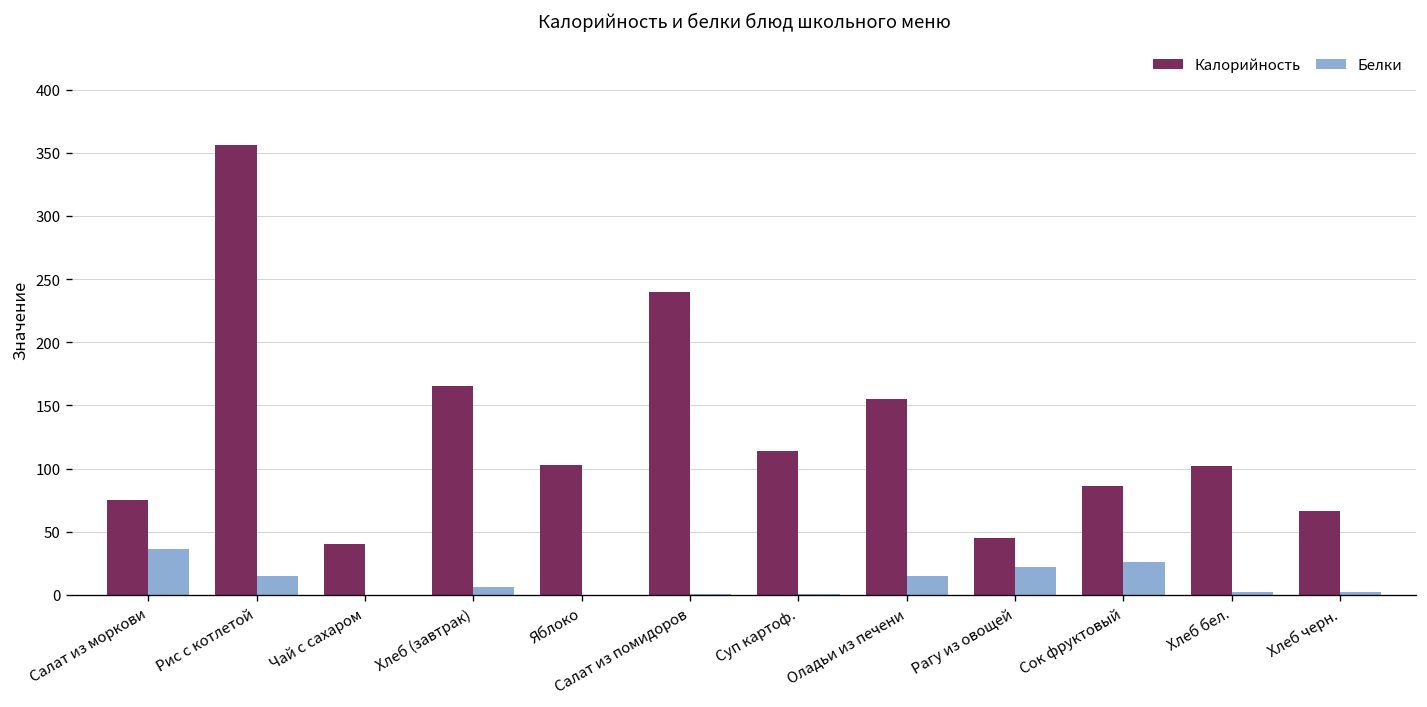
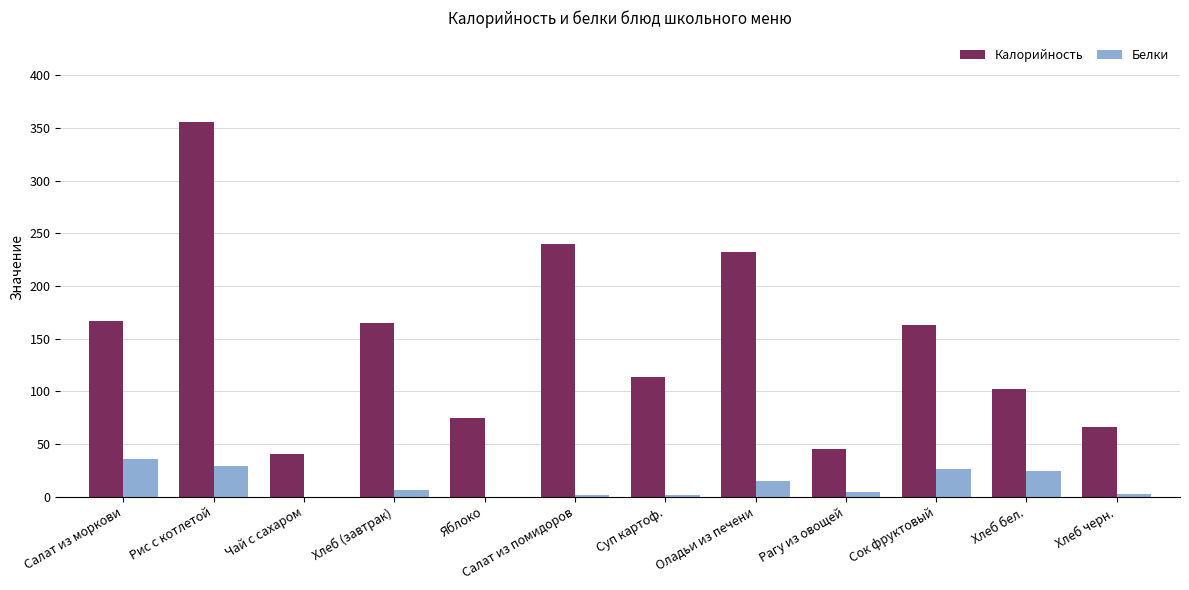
Калорийность, Салат из моркови: 75 -> 167
Белки, Рис с котлетой: 15 -> 29
Калорийность, Яблоко: 103 -> 75
Калорийность, Оладьи из печени: 155 -> 232
Белки, Рагу из овощей: 22 -> 4
Калорийность, Сок фруктовый: 86 -> 163
Белки, Хлеб бел.: 2 -> 24
